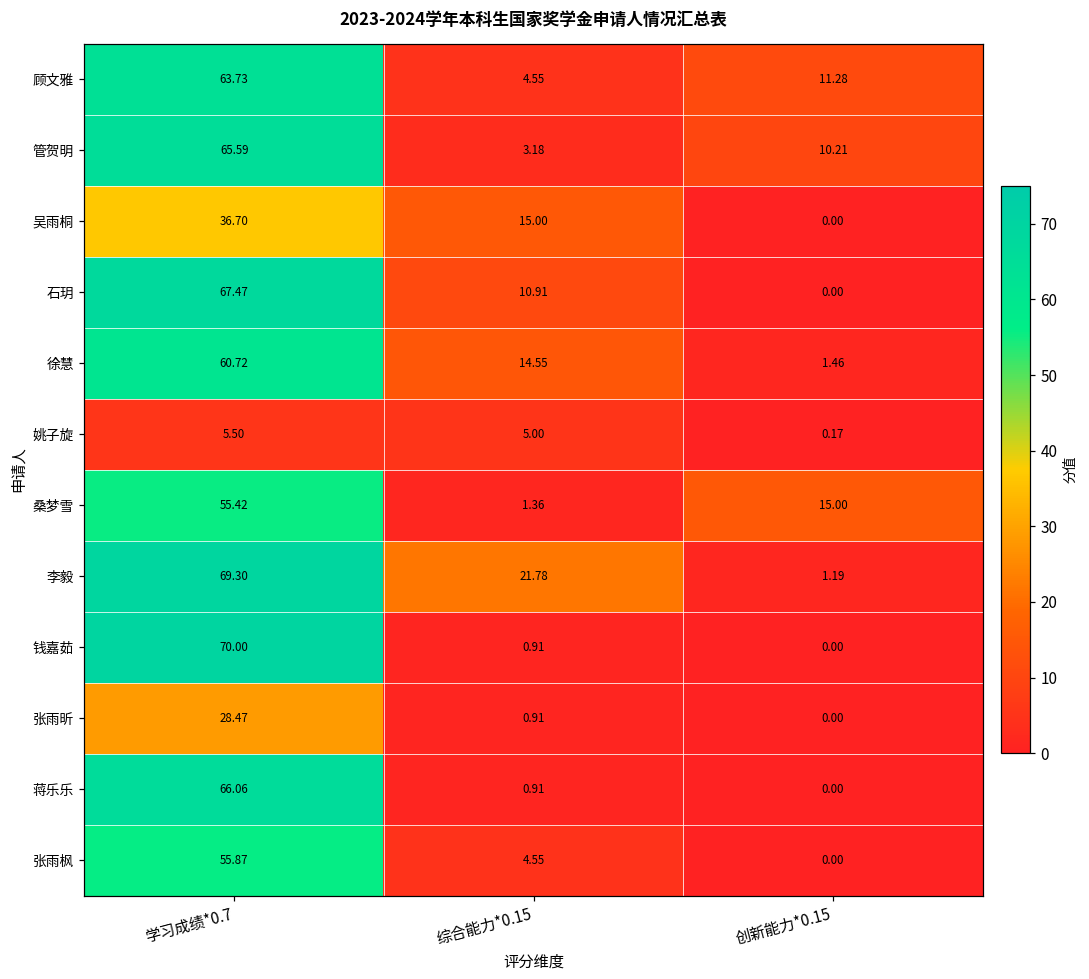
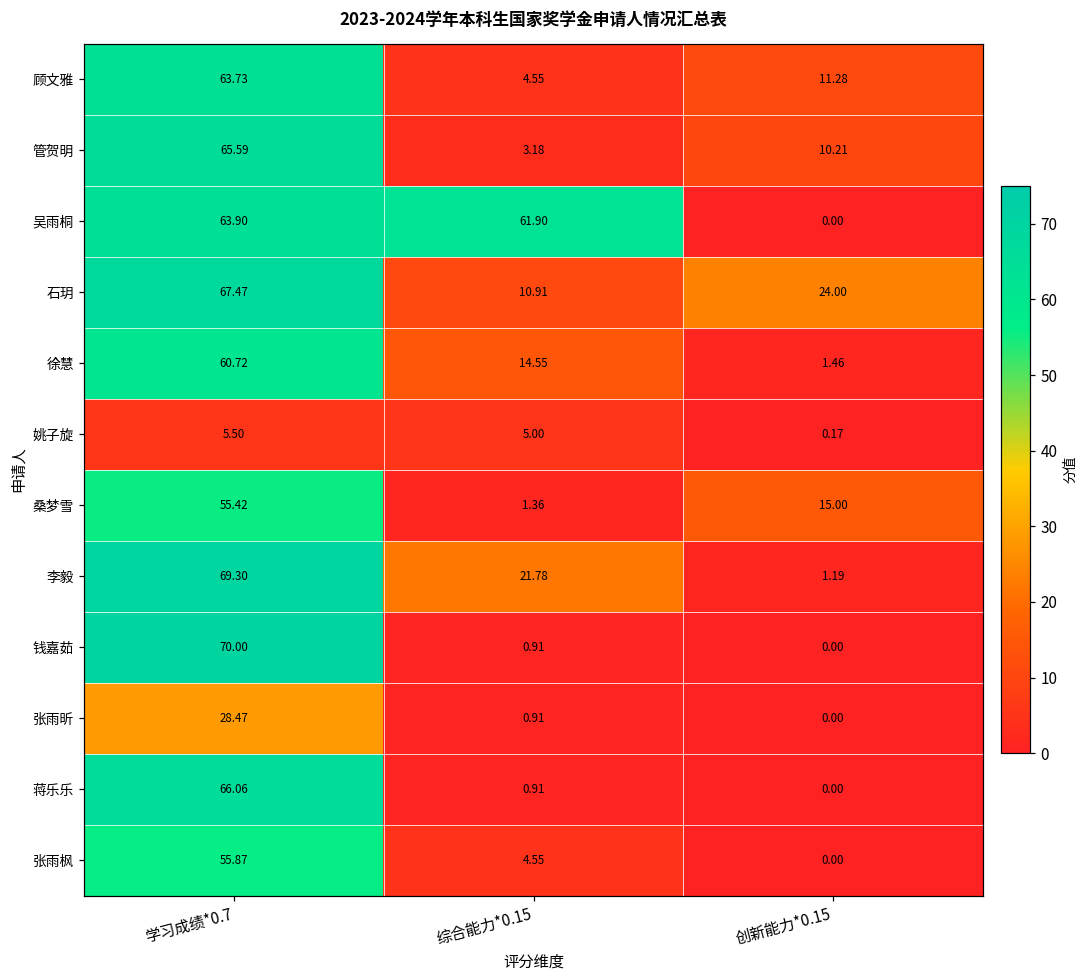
吴雨桐, 学习成绩*0.7: 36.70 -> 63.90
吴雨桐, 综合能力*0.15: 15.00 -> 61.90
石玥, 创新能力*0.15: 0.00 -> 24.00
